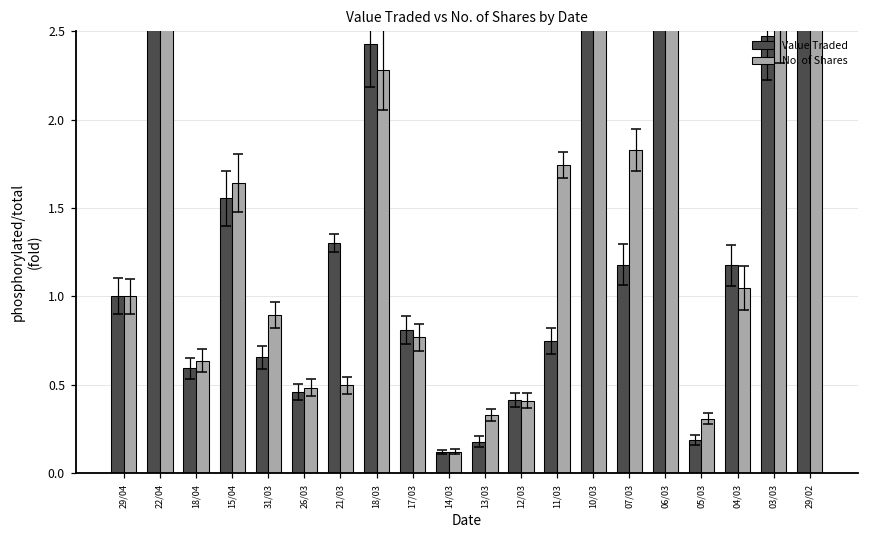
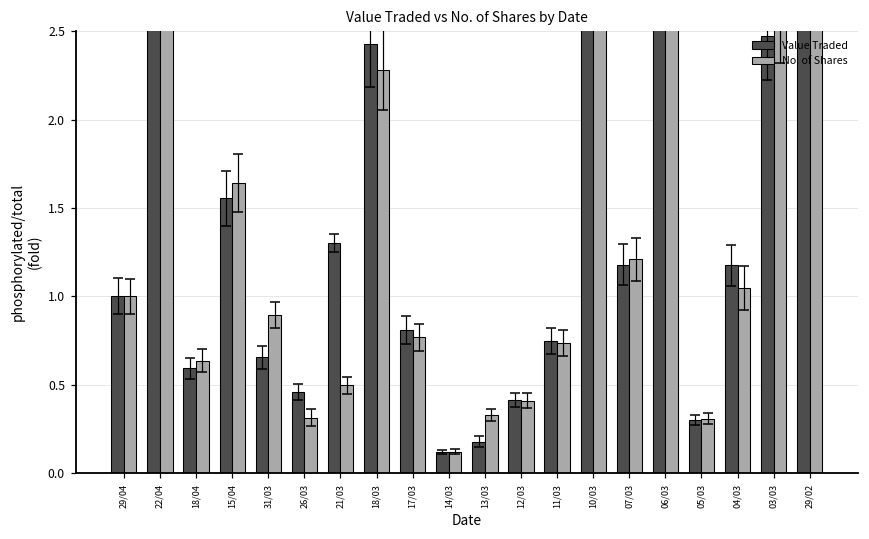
No. of Shares, 26/03: 0.48 -> 0.31
No. of Shares, 11/03: 1.74 -> 0.74
No. of Shares, 07/03: 1.83 -> 1.21
Value Traded, 05/03: 0.19 -> 0.30
